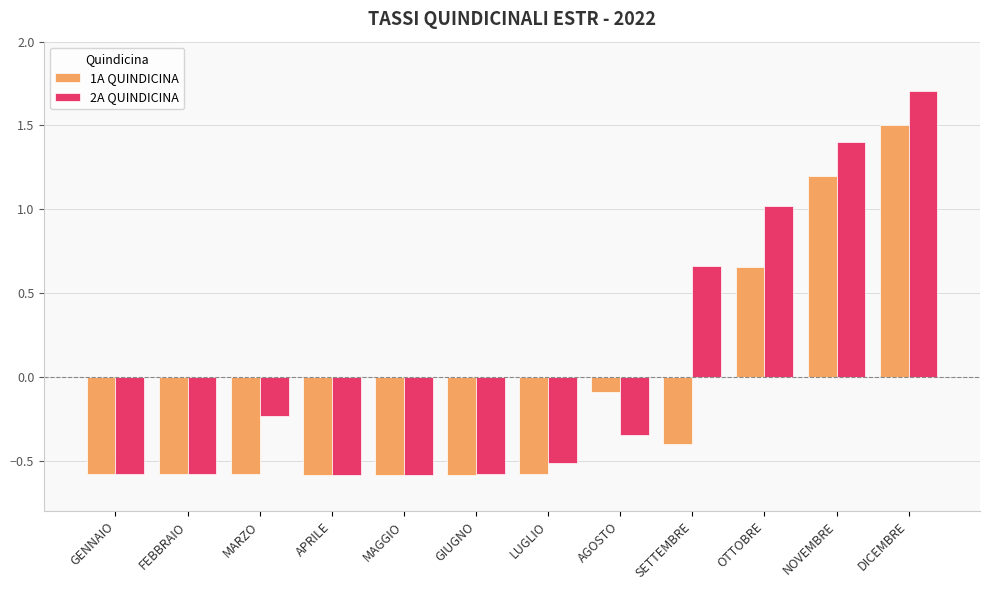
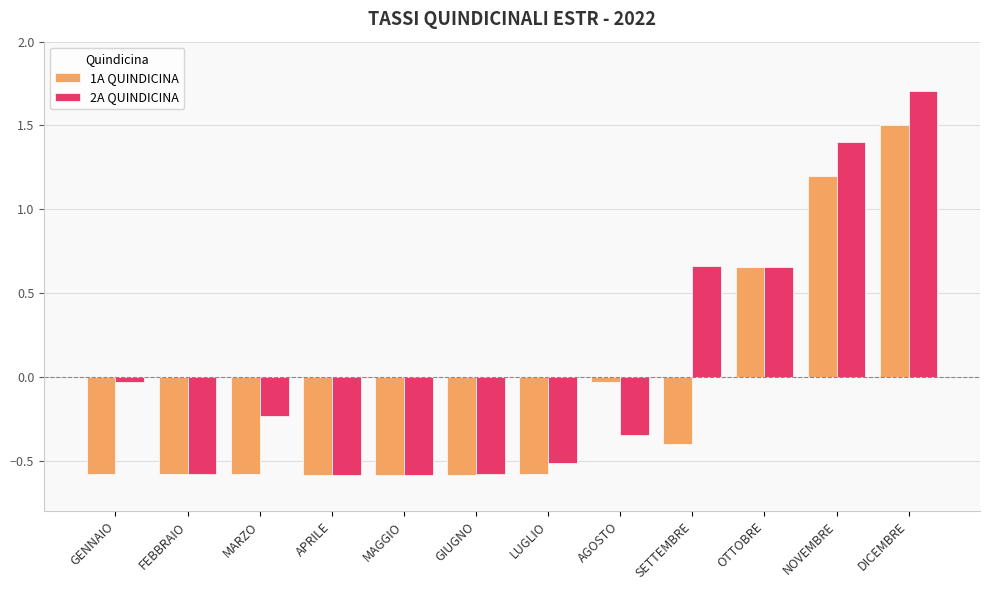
2A QUINDICINA, GENNAIO: -0.58 -> -0.03
1A QUINDICINA, AGOSTO: -0.09 -> -0.03
2A QUINDICINA, OTTOBRE: 1.02 -> 0.66
